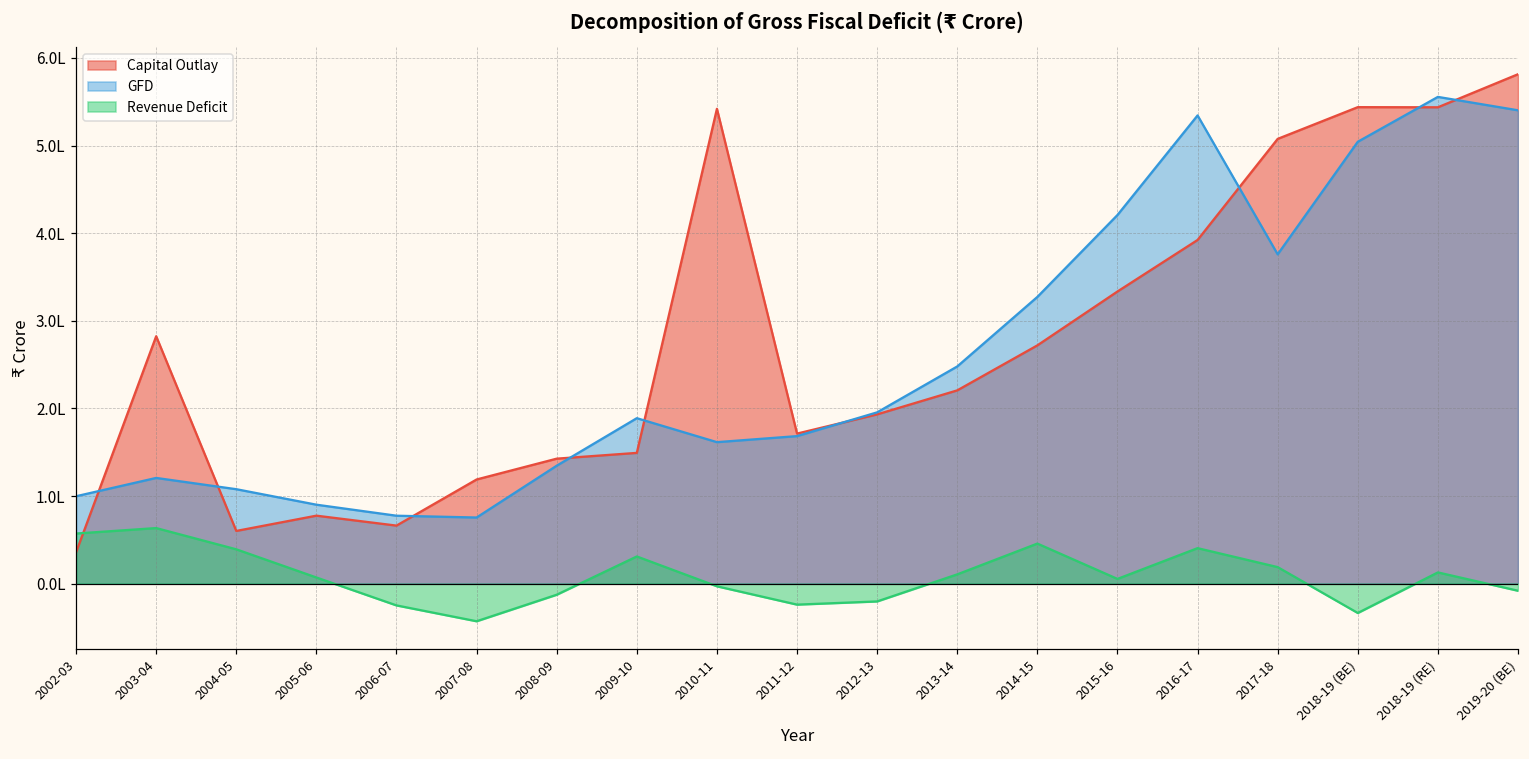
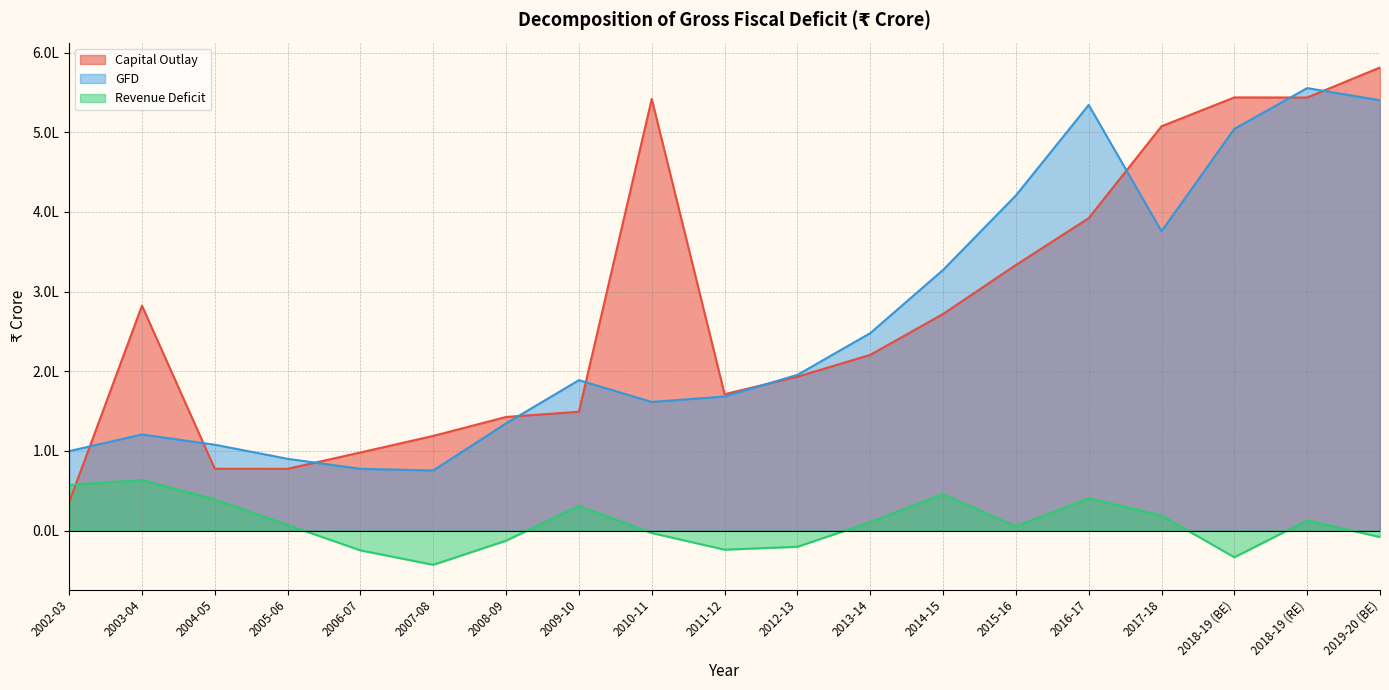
Capital Outlay, 2004-05: 0.6L -> 0.8L
Capital Outlay, 2006-07: 0.7L -> 1.0L
